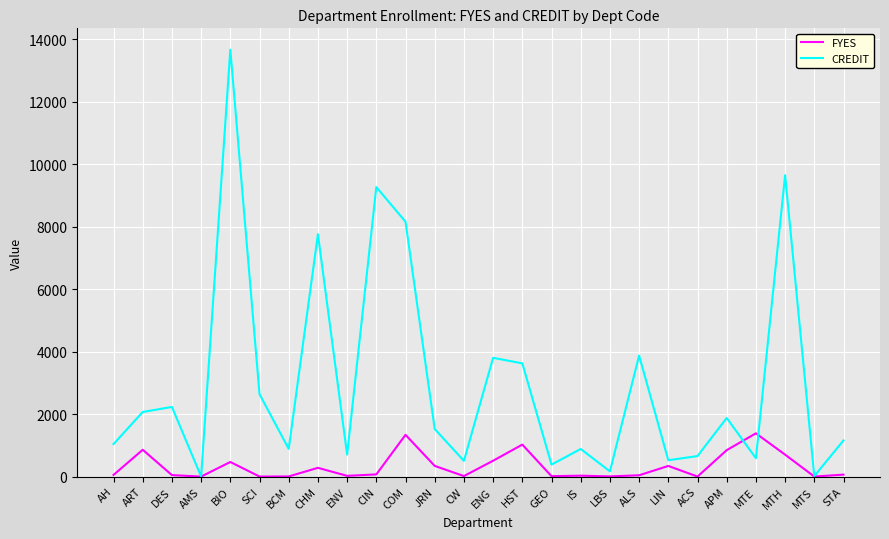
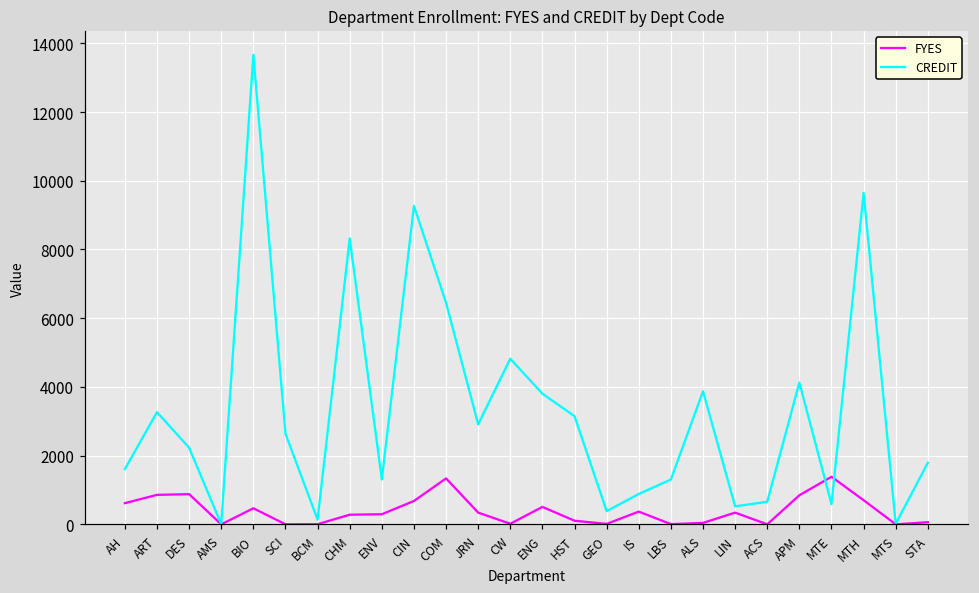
FYES, AH: 100 -> 600
CREDIT, AH: 1000 -> 1600
CREDIT, ART: 2100 -> 3300
FYES, DES: 0 -> 900
CREDIT, BCM: 900 -> 100
CREDIT, CHM: 7800 -> 8300
FYES, ENV: 0 -> 300
CREDIT, ENV: 700 -> 1300
FYES, CIN: 100 -> 700
CREDIT, COM: 8200 -> 6400
CREDIT, JRN: 1500 -> 2900
CREDIT, CW: 500 -> 4800
FYES, HST: 1000 -> 100
CREDIT, HST: 3600 -> 3100
FYES, IS: 0 -> 400
CREDIT, LBS: 200 -> 1300
CREDIT, APM: 1900 -> 4100
CREDIT, STA: 1200 -> 1800
